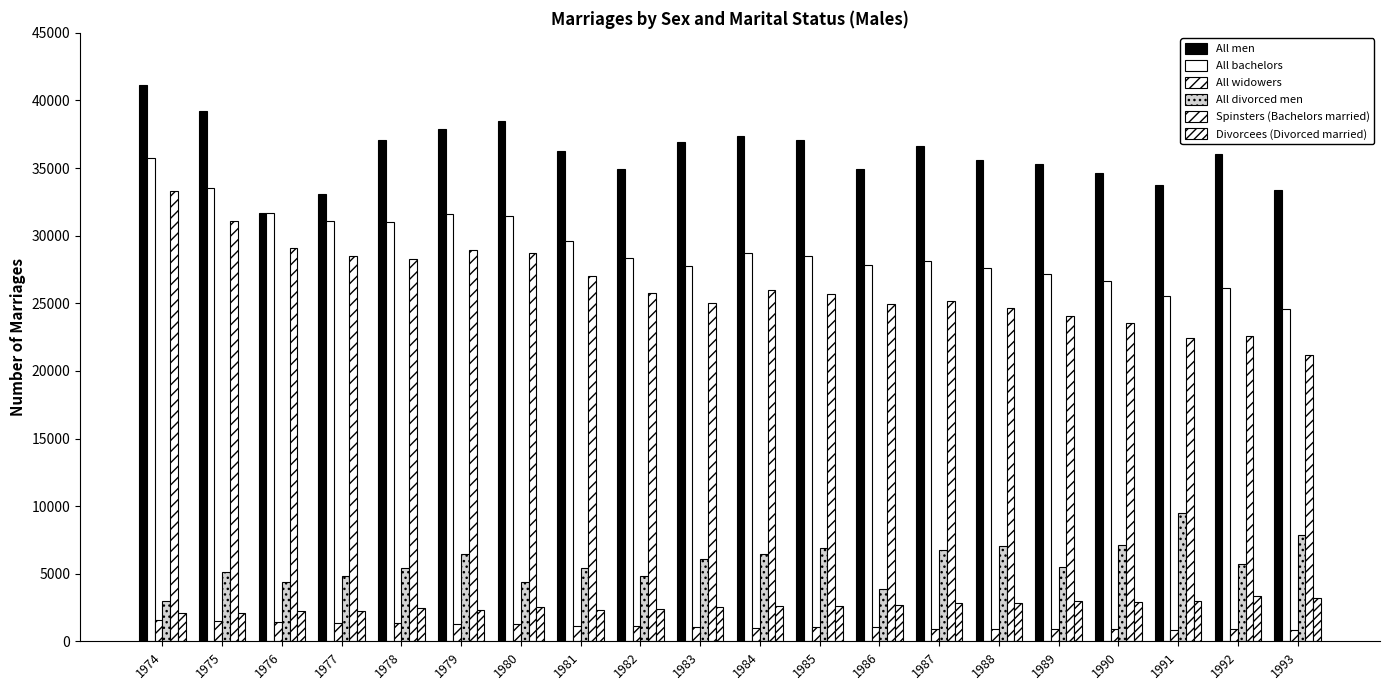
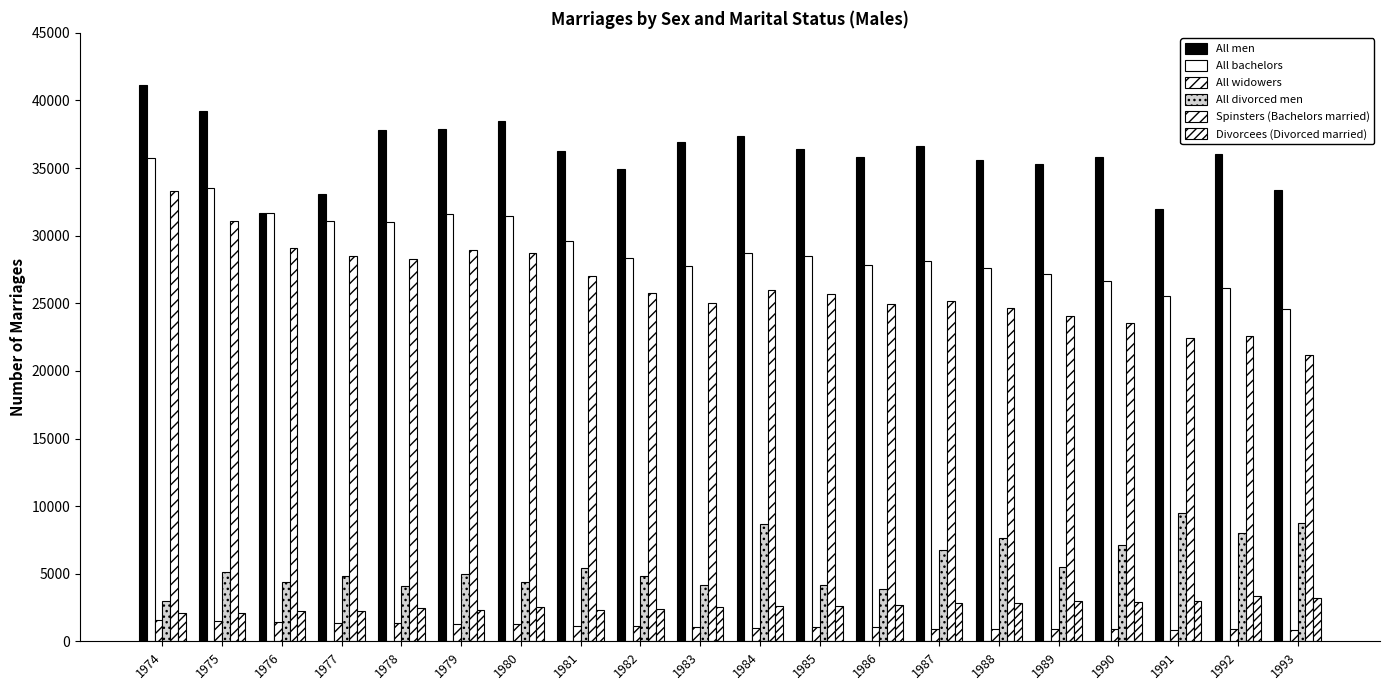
All men, 1978: 37100 -> 37800
All divorced men, 1978: 5400 -> 4100
All divorced men, 1979: 6400 -> 5000
All divorced men, 1983: 6100 -> 4200
All divorced men, 1984: 6500 -> 8700
All men, 1985: 37100 -> 36400
All divorced men, 1985: 6900 -> 4100
All men, 1986: 34900 -> 35800
All divorced men, 1988: 7100 -> 7700
All men, 1990: 34700 -> 35800
All men, 1991: 33800 -> 31900
All divorced men, 1992: 5700 -> 8000
All divorced men, 1993: 7900 -> 8800
